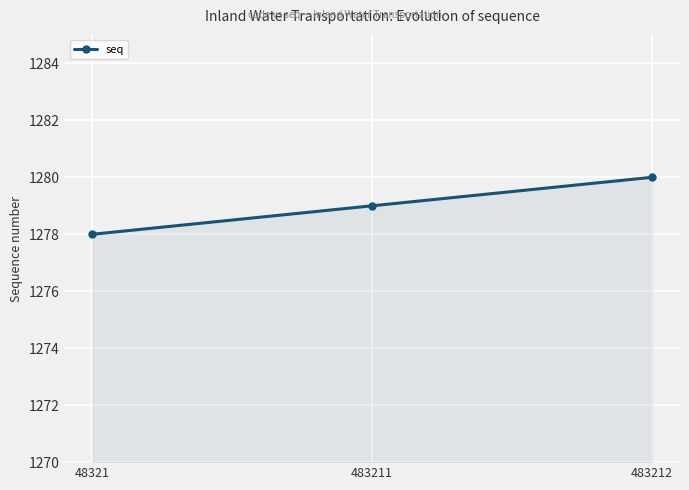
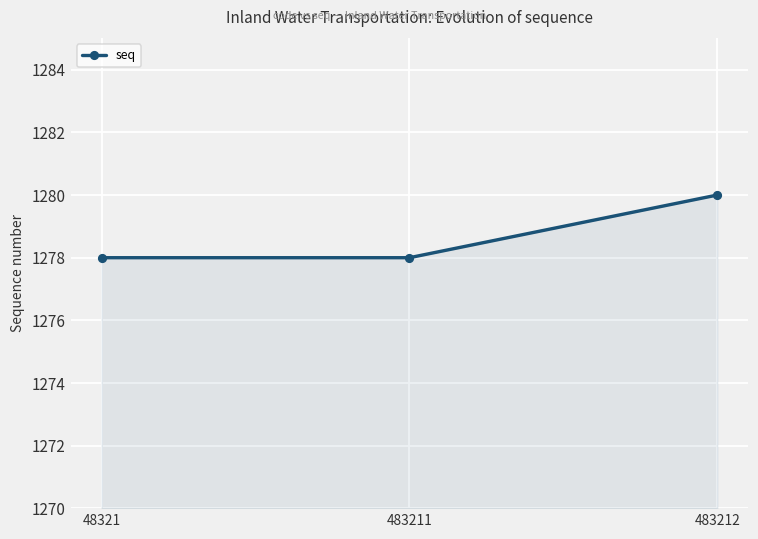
483211: 1279 -> 1278
